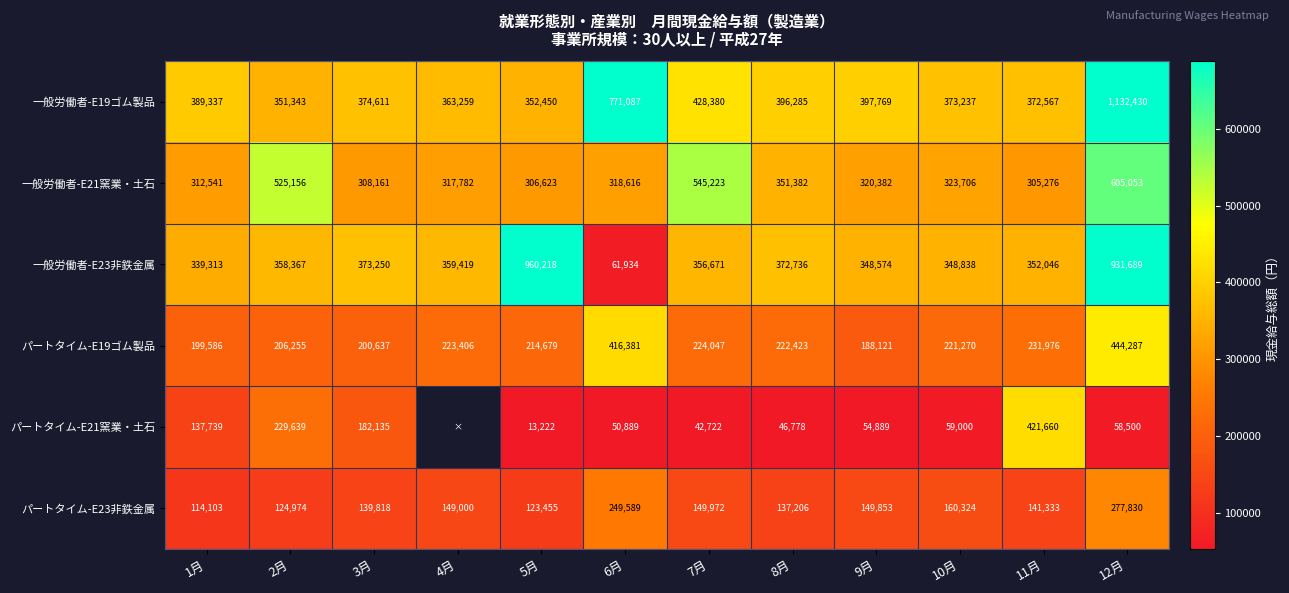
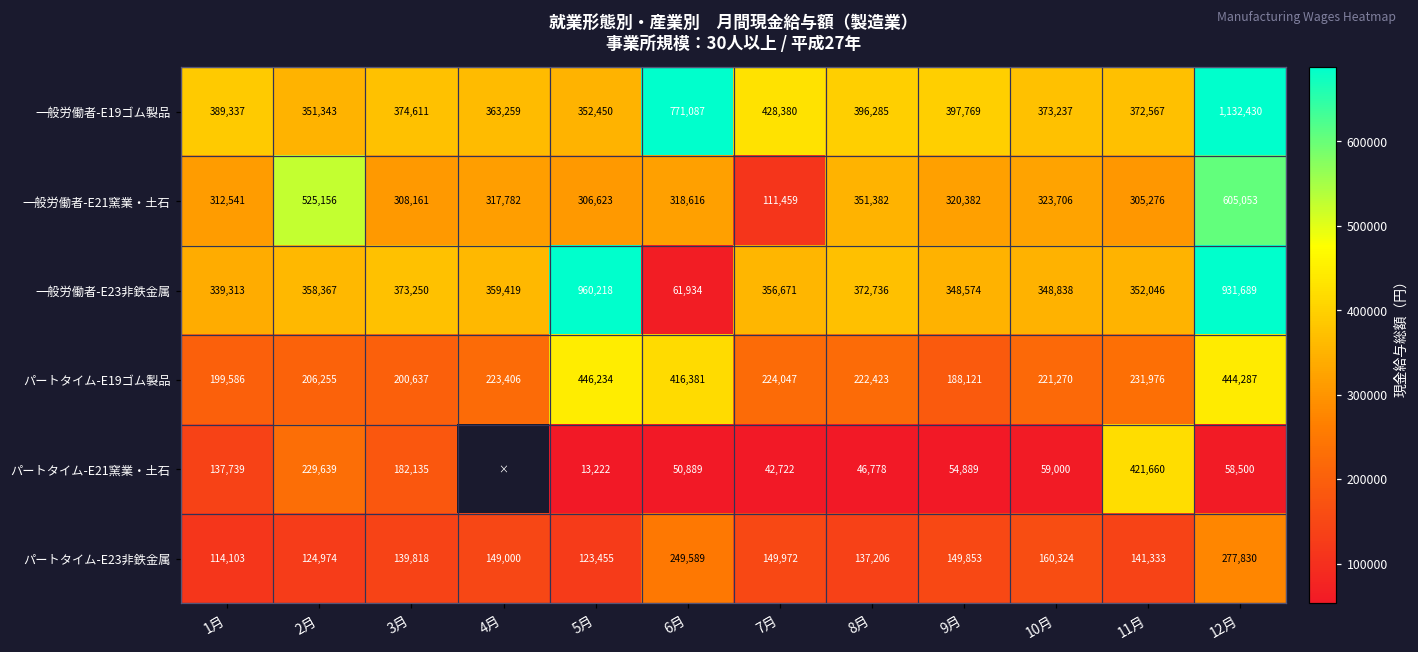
一般労働者-E21窯業・土石, 7月: 545,223 -> 111,459
パートタイム-E19ゴム製品, 5月: 214,679 -> 446,234
